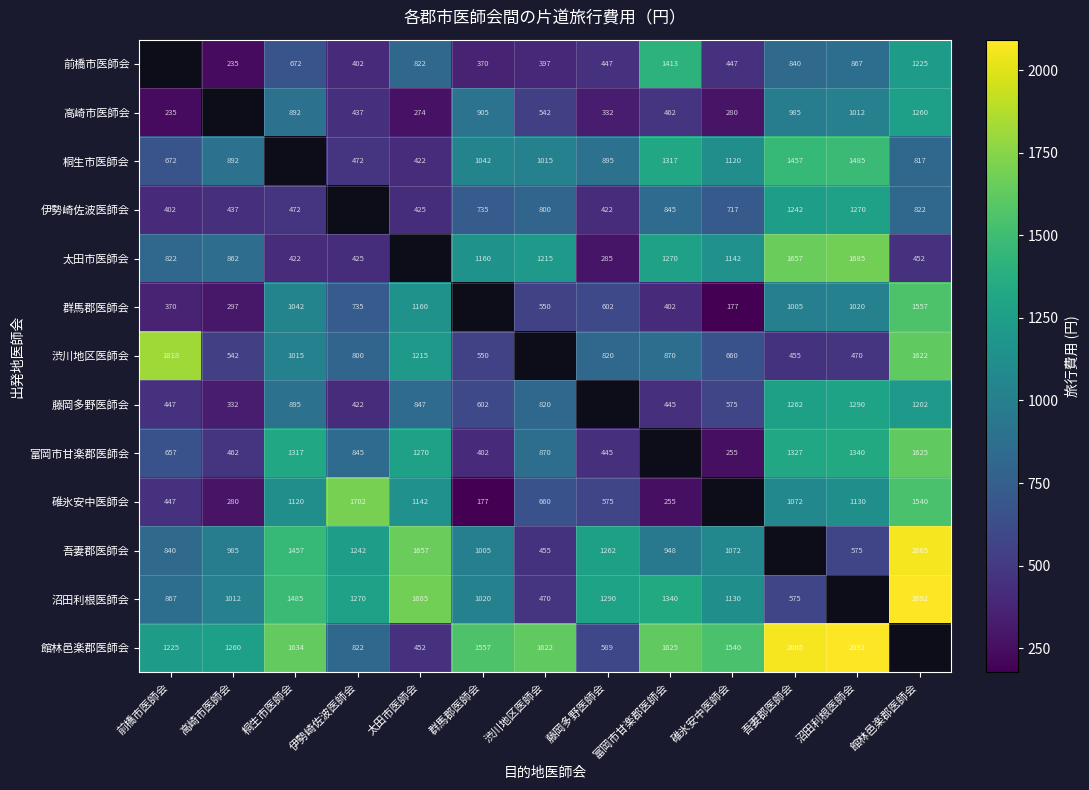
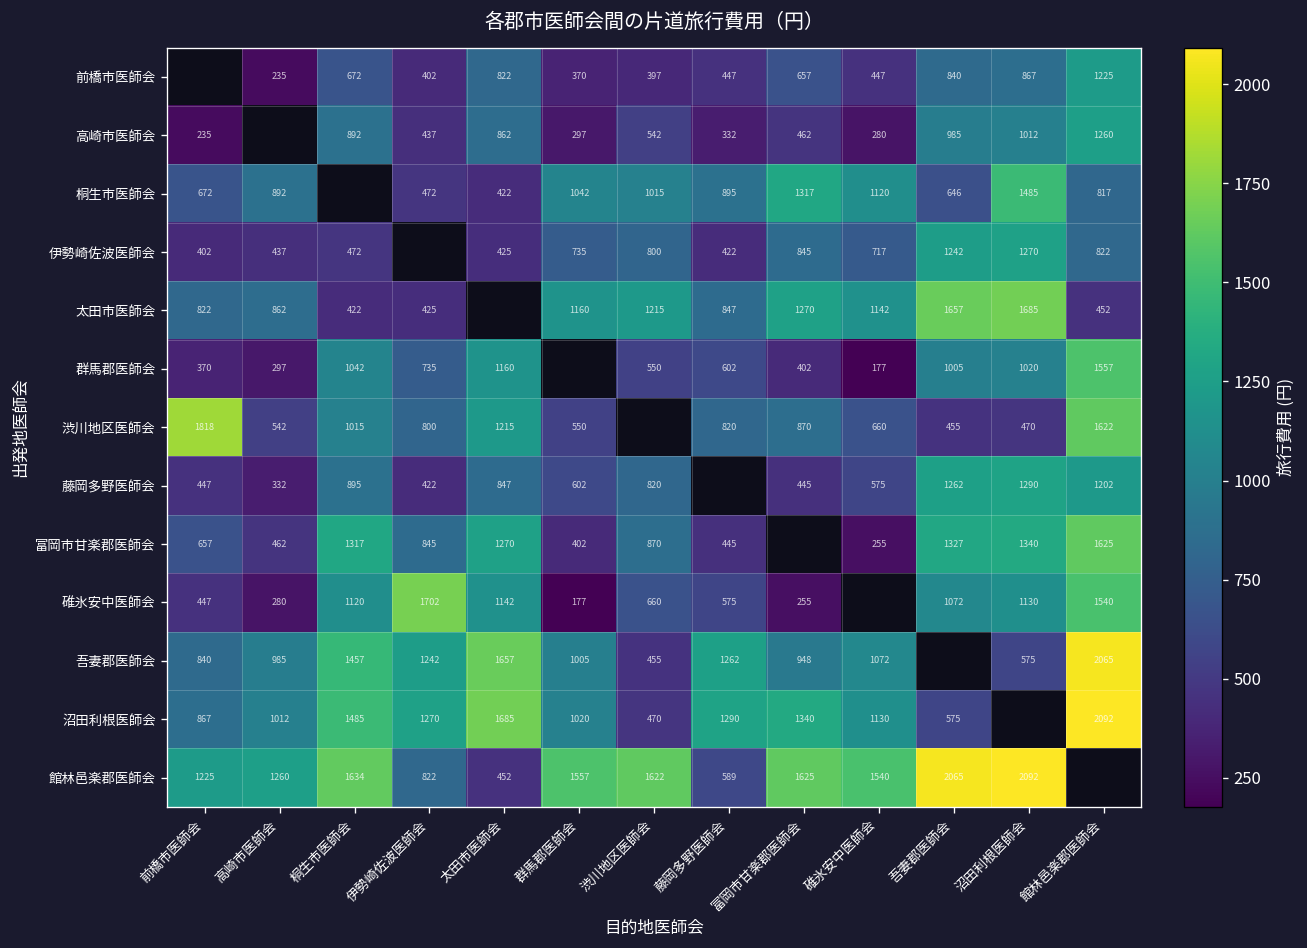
前橋市医師会, 富岡市甘楽郡医師会: 1413 -> 657
高崎市医師会, 太田市医師会: 274 -> 862
高崎市医師会, 群馬郡医師会: 905 -> 297
桐生市医師会, 吾妻郡医師会: 1457 -> 646
太田市医師会, 藤岡多野医師会: 285 -> 847
